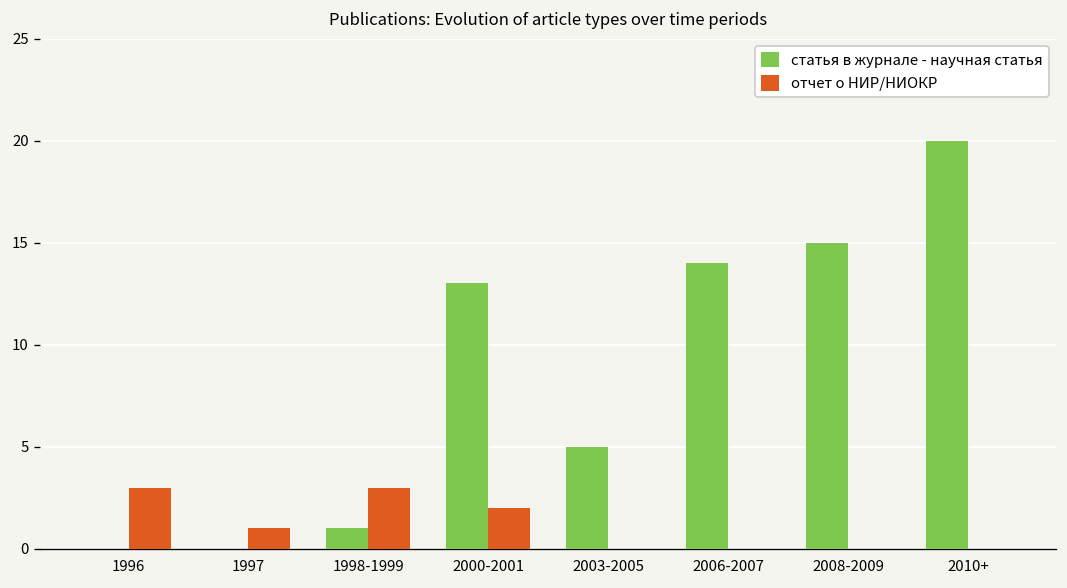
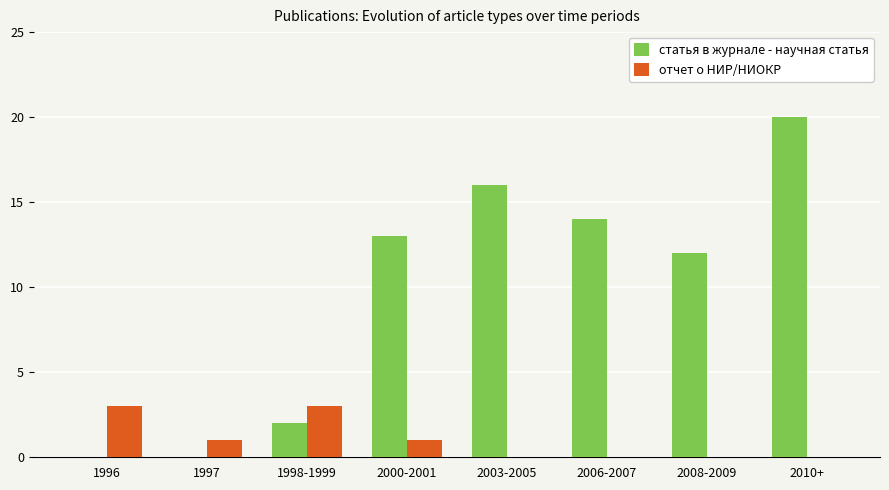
статья в журнале - научная статья, 1998-1999: 1 -> 2
отчет о НИР/НИОКР, 2000-2001: 2 -> 1
статья в журнале - научная статья, 2003-2005: 5 -> 16
статья в журнале - научная статья, 2008-2009: 15 -> 12
